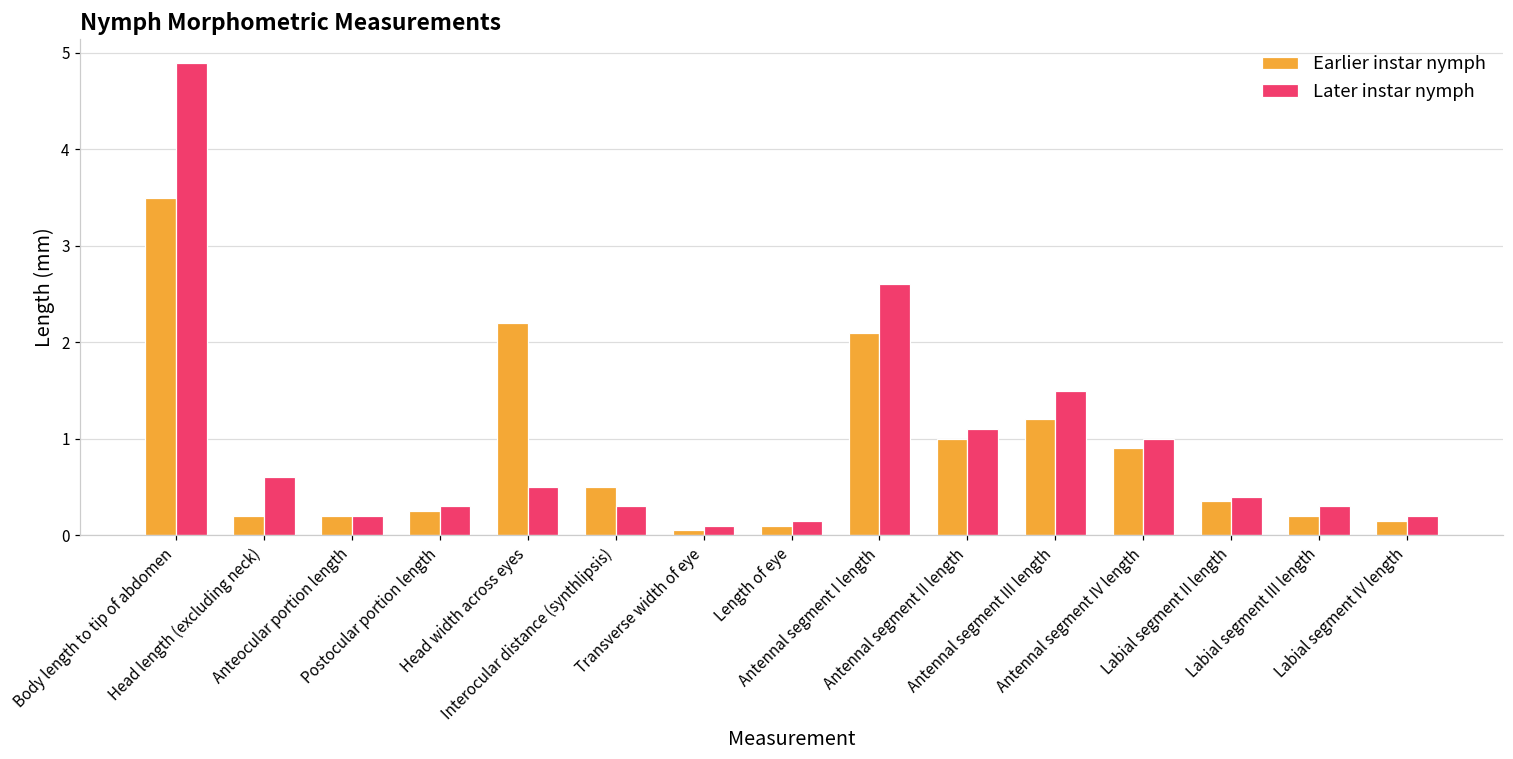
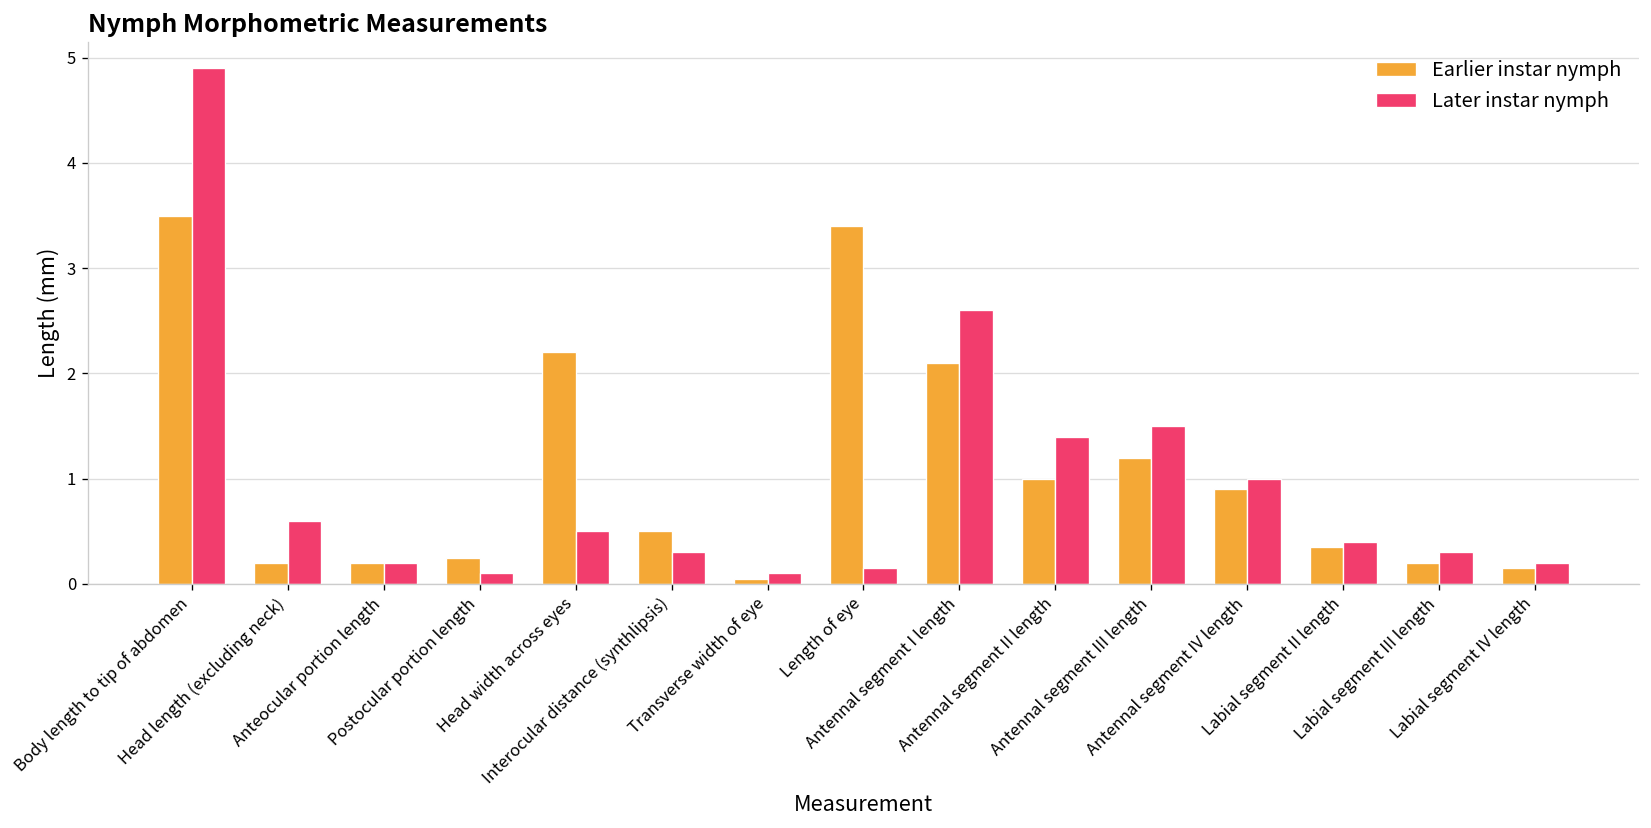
Later instar nymph, Postocular portion length: 0.3 -> 0.1
Earlier instar nymph, Length of eye: 0.1 -> 3.4
Later instar nymph, Antennal segment II length: 1.1 -> 1.4
